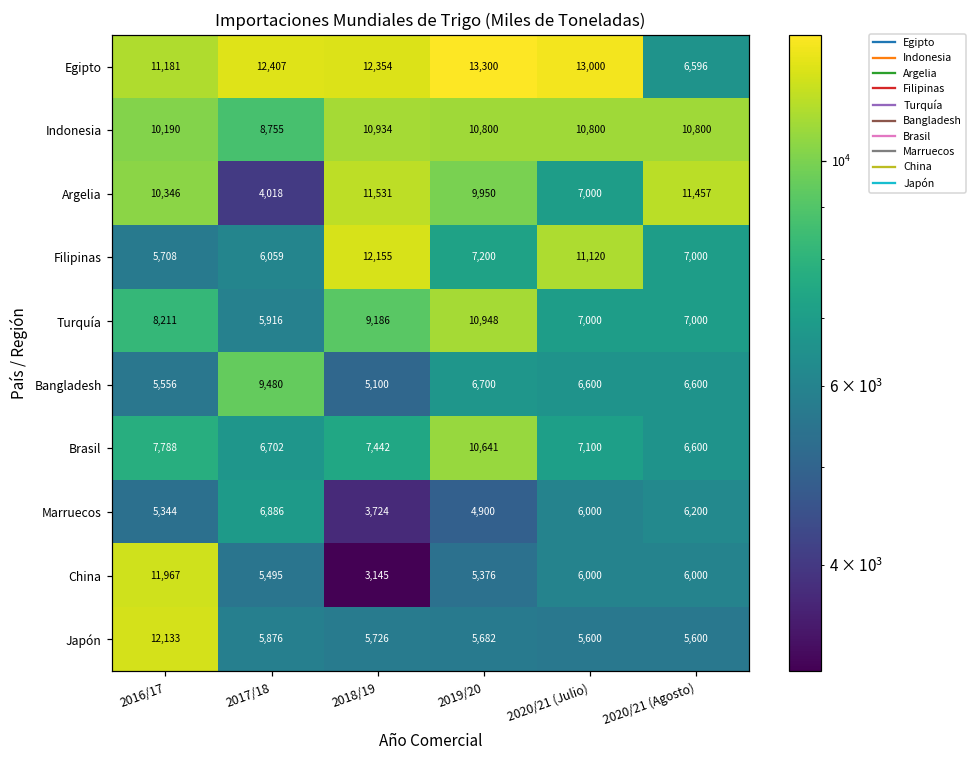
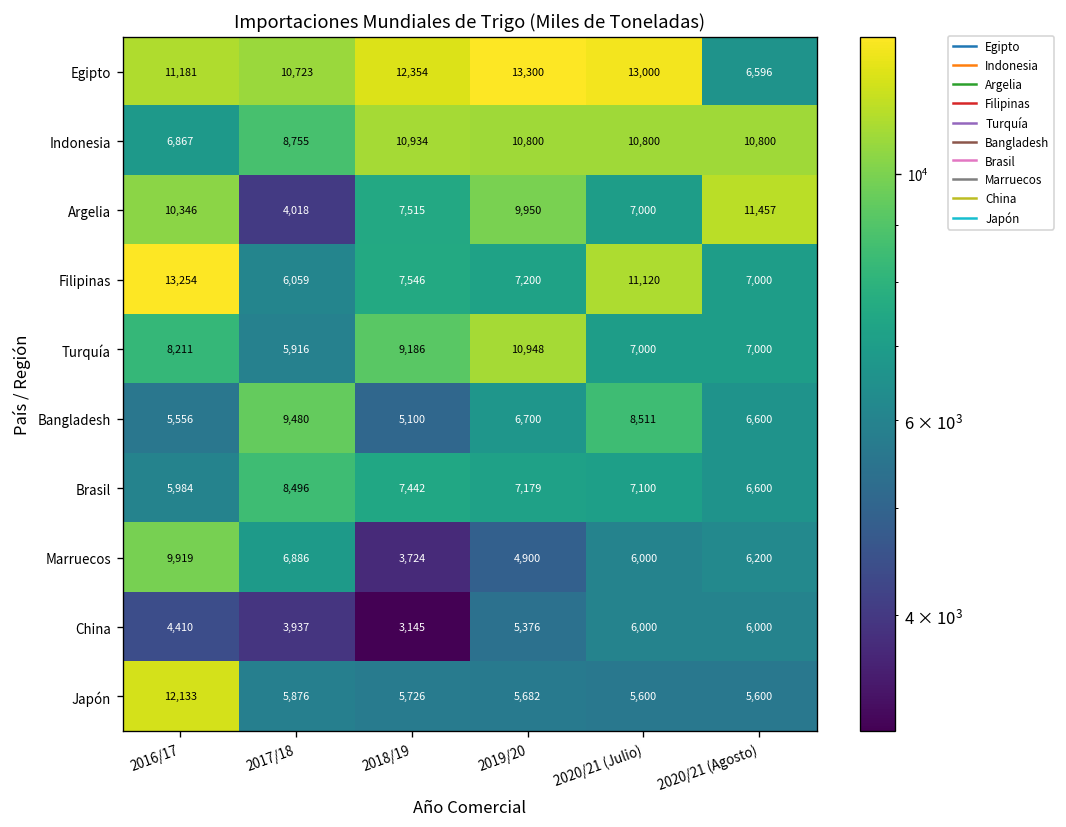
Egipto, 2017/18: 12,407 -> 10,723
Indonesia, 2016/17: 10,190 -> 6,867
Argelia, 2018/19: 11,531 -> 7,515
Filipinas, 2016/17: 5,708 -> 13,254
Filipinas, 2018/19: 12,155 -> 7,546
Bangladesh, 2020/21 (Julio): 6,600 -> 8,511
Brasil, 2016/17: 7,788 -> 5,984
Brasil, 2017/18: 6,702 -> 8,496
Brasil, 2019/20: 10,641 -> 7,179
Marruecos, 2016/17: 5,344 -> 9,919
China, 2016/17: 11,967 -> 4,410
China, 2017/18: 5,495 -> 3,937
